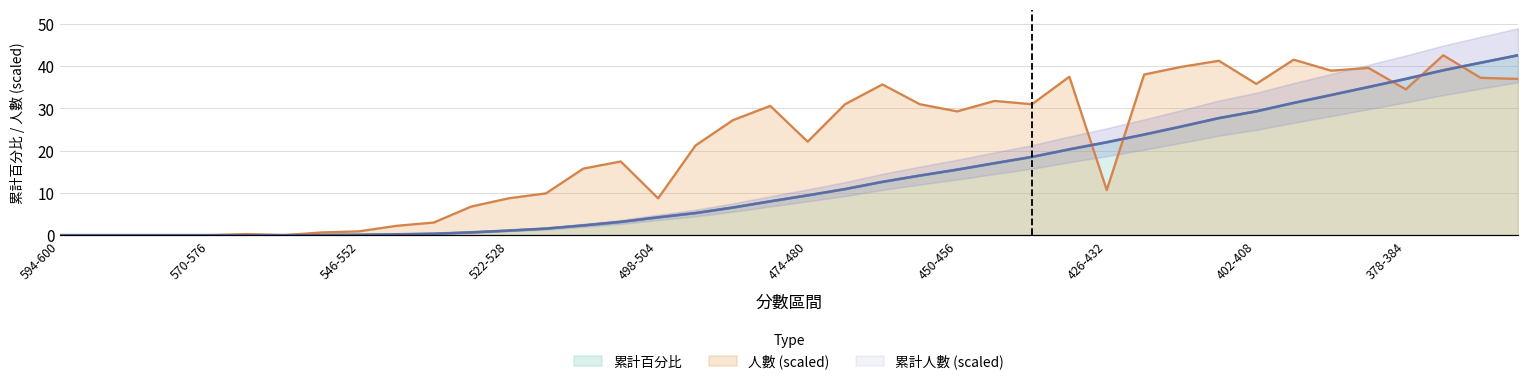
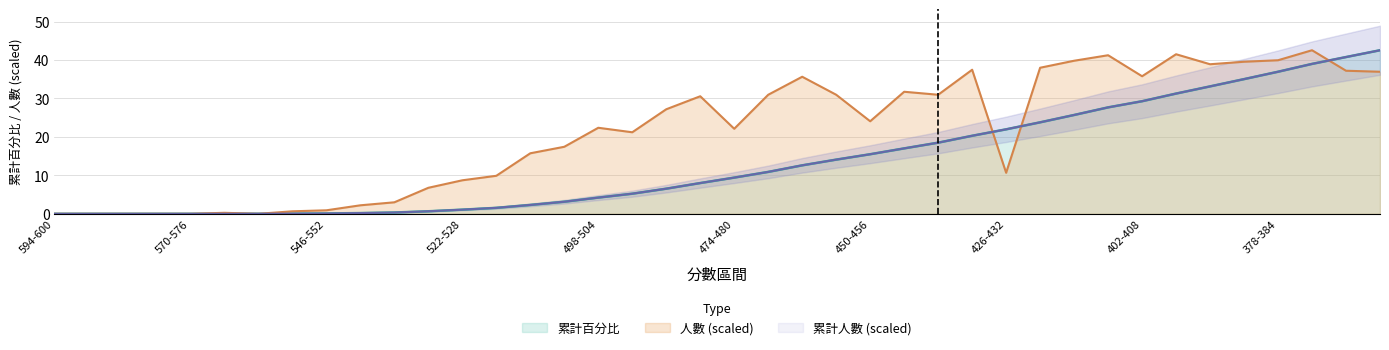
人數 (scaled), 498-504: 9 -> 22
人數 (scaled), 450-456: 29 -> 24
人數 (scaled), 378-384: 34 -> 40
